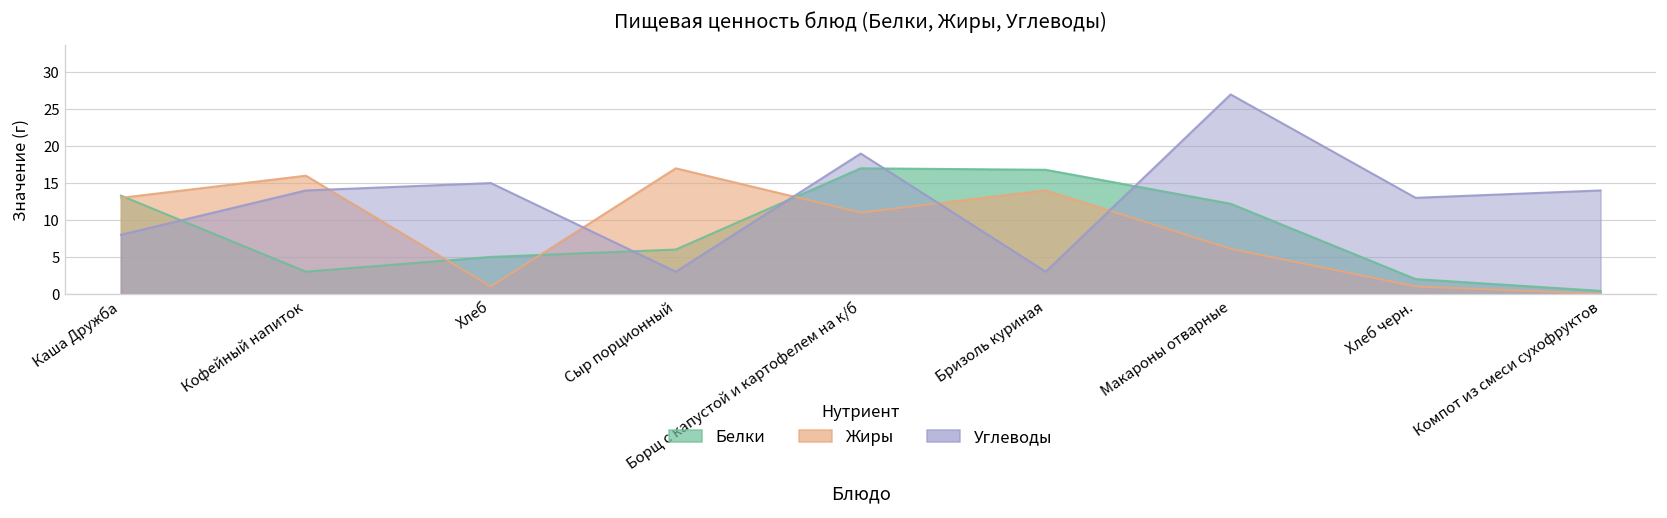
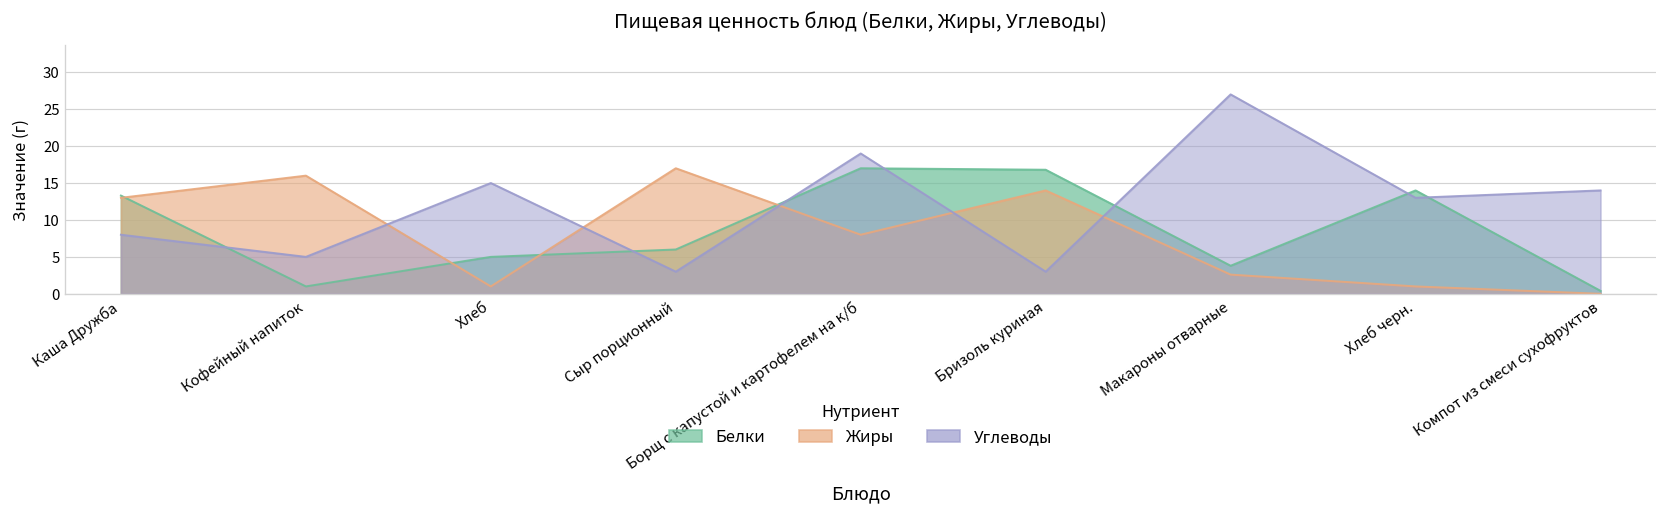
Белки, Кофейный напиток: 3 -> 1
Углеводы, Кофейный напиток: 14 -> 5
Жиры, Борщ с капустой и картофелем на к/б: 11 -> 8
Белки, Макароны отварные: 12 -> 4
Жиры, Макароны отварные: 6 -> 3
Белки, Хлеб черн.: 2 -> 14
